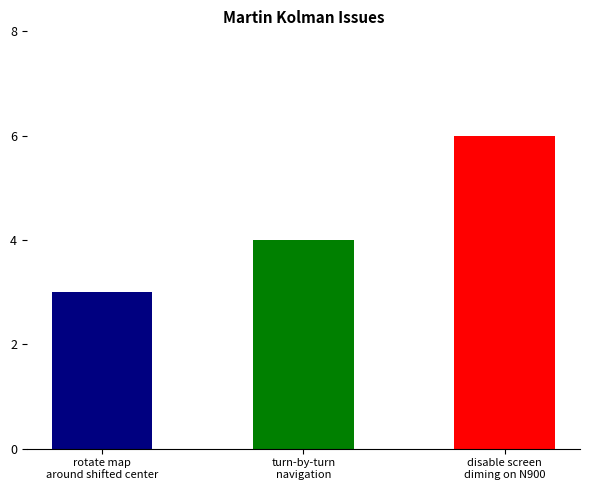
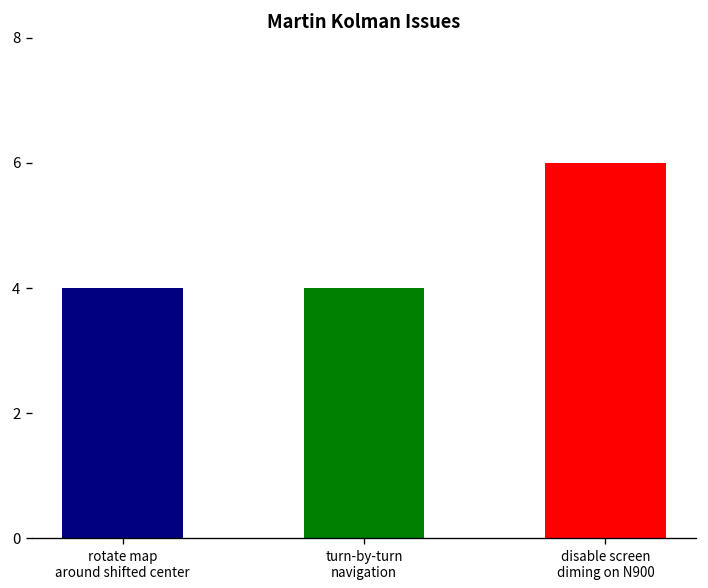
rotate map around shifted center: 3 -> 4
